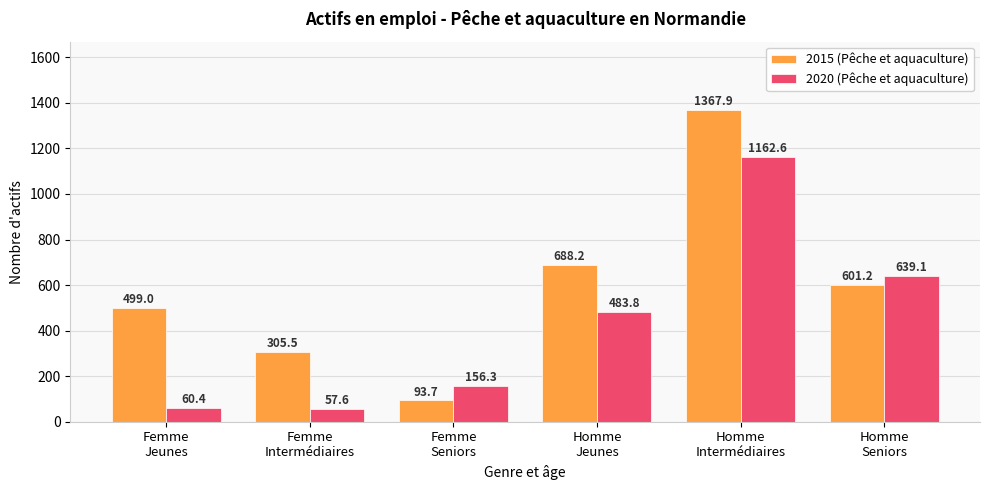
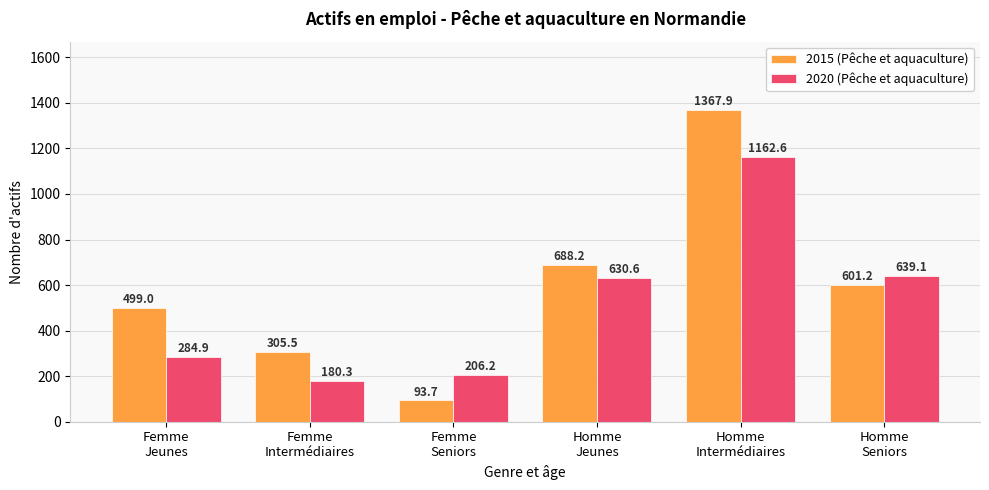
2020 (Pêche et aquaculture), Femme Jeunes: 60.4 -> 284.9
2020 (Pêche et aquaculture), Femme Intermédiaires: 57.6 -> 180.3
2020 (Pêche et aquaculture), Femme Seniors: 156.3 -> 206.2
2020 (Pêche et aquaculture), Homme Jeunes: 483.8 -> 630.6
